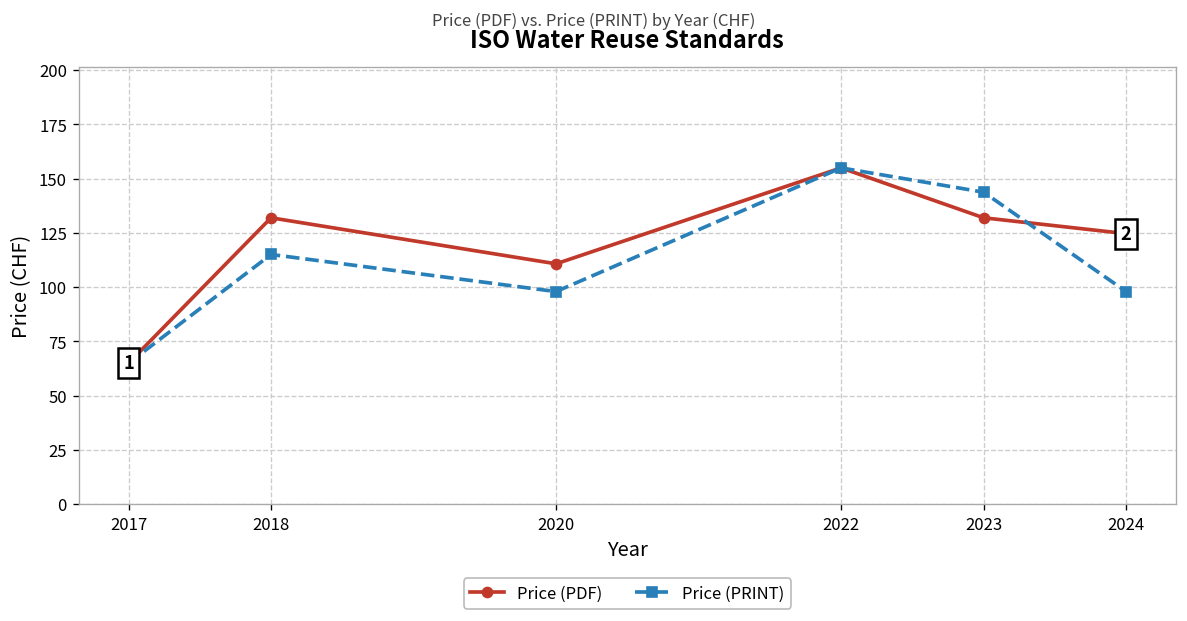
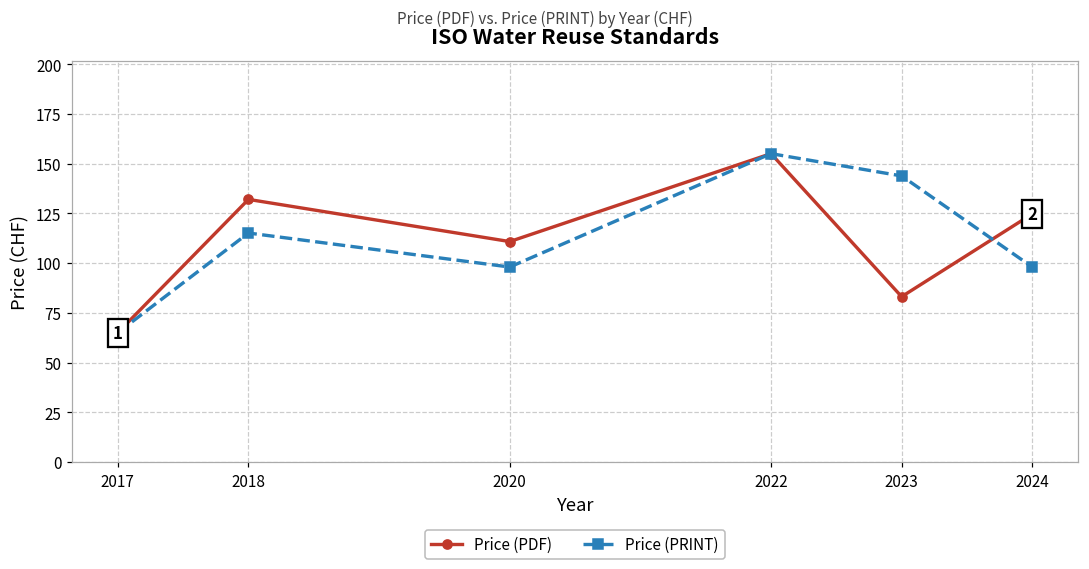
Price (PDF), 2023: 132 -> 83
